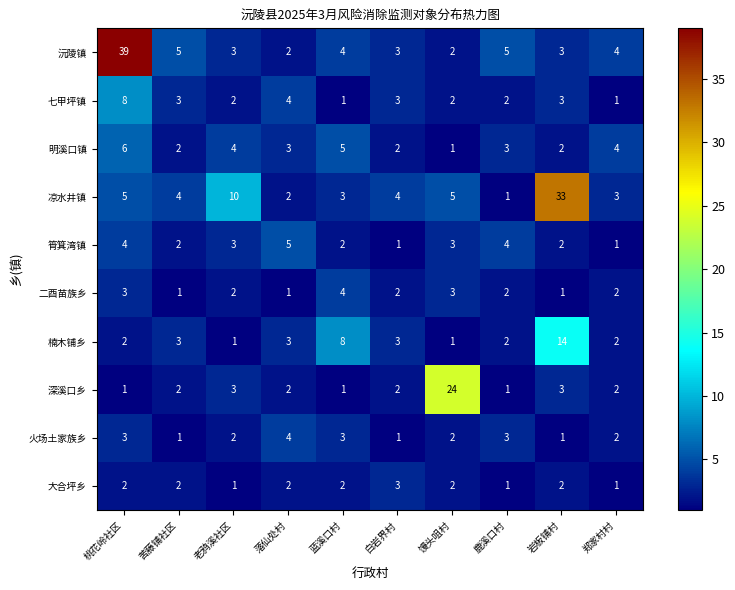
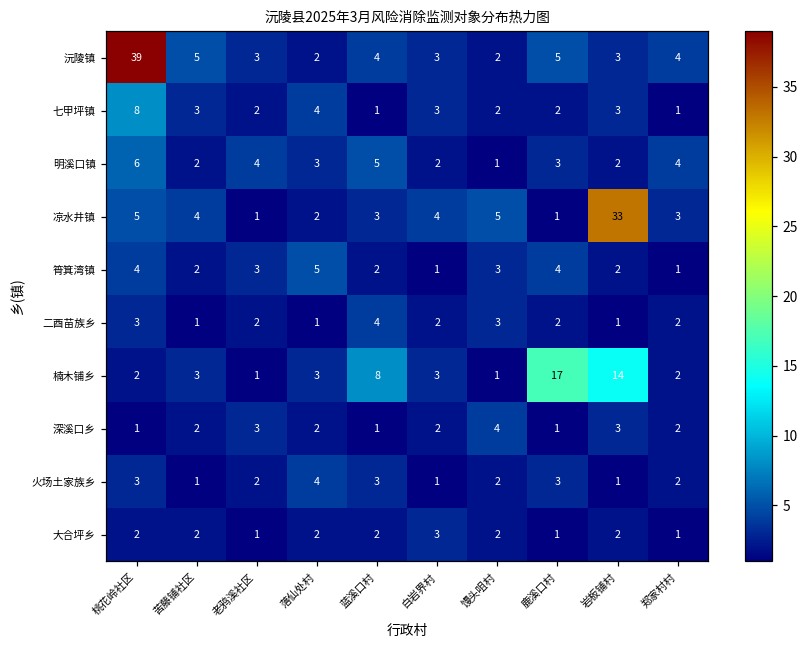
凉水井镇, 老鸦溪社区: 10 -> 1
楠木铺乡, 鹿溪口村: 2 -> 17
深溪口乡, 馒头咀村: 24 -> 4
